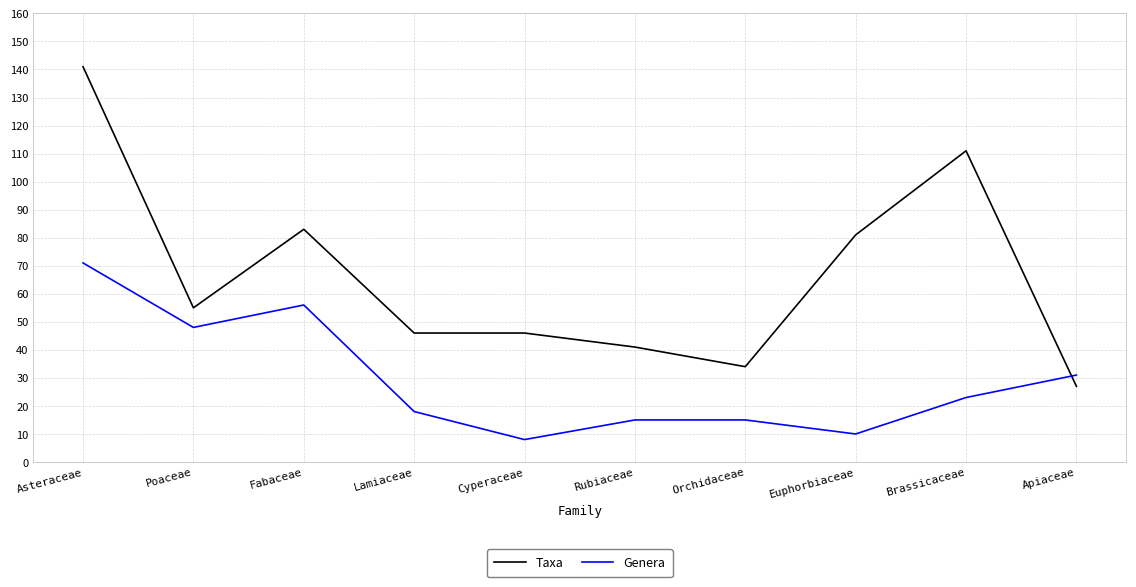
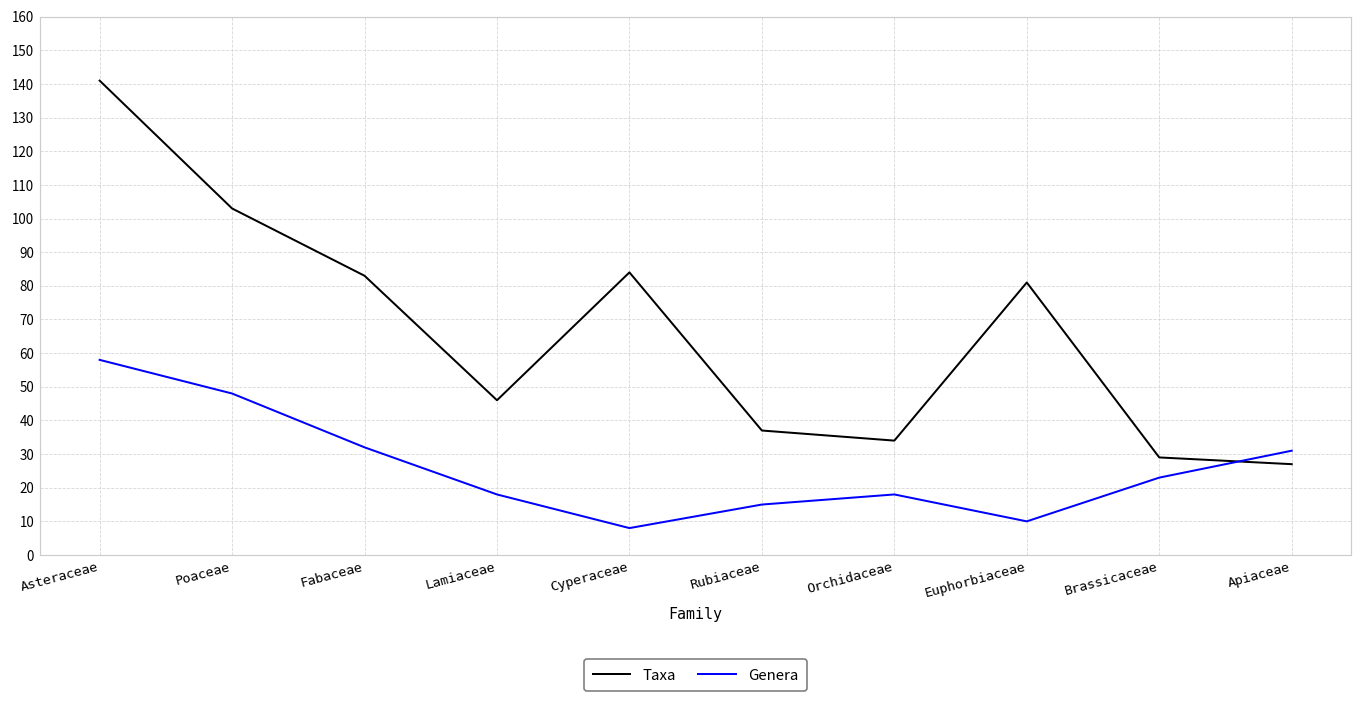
Genera, Asteraceae: 71 -> 58
Taxa, Poaceae: 55 -> 103
Genera, Fabaceae: 56 -> 32
Taxa, Cyperaceae: 46 -> 84
Taxa, Rubiaceae: 41 -> 37
Genera, Orchidaceae: 15 -> 18
Taxa, Brassicaceae: 111 -> 29
